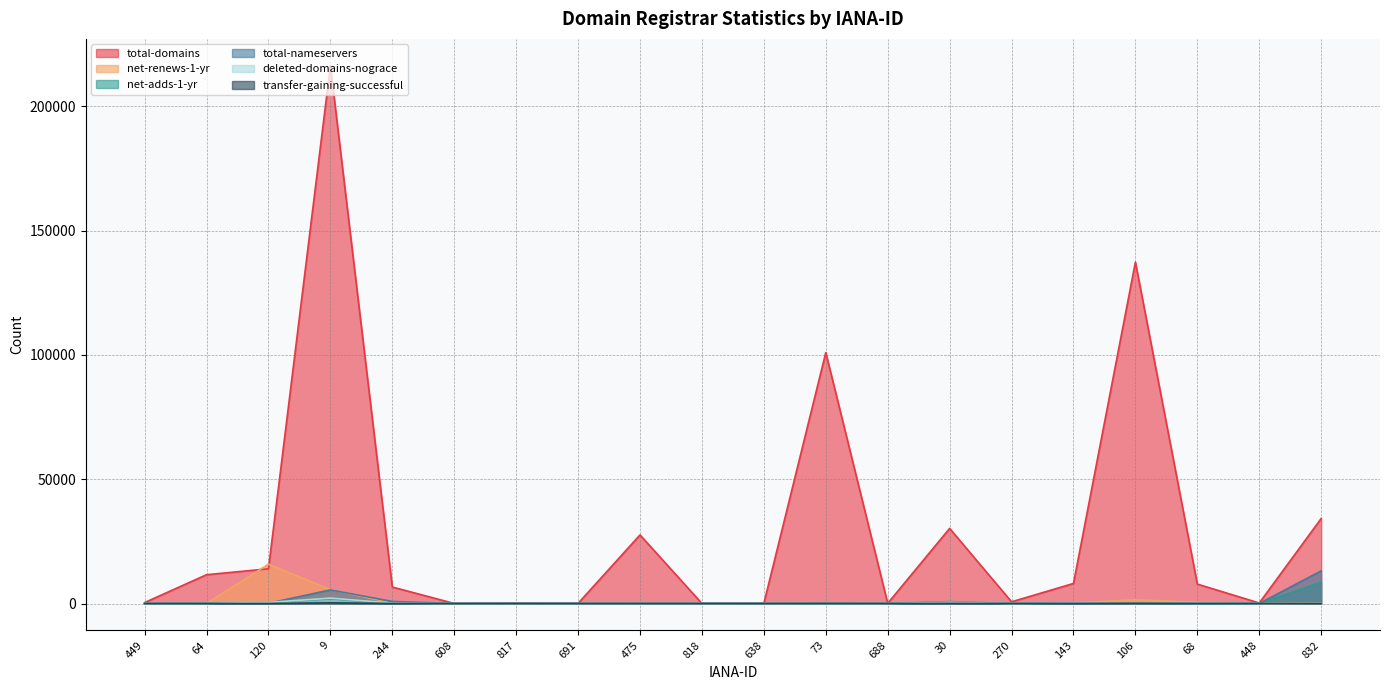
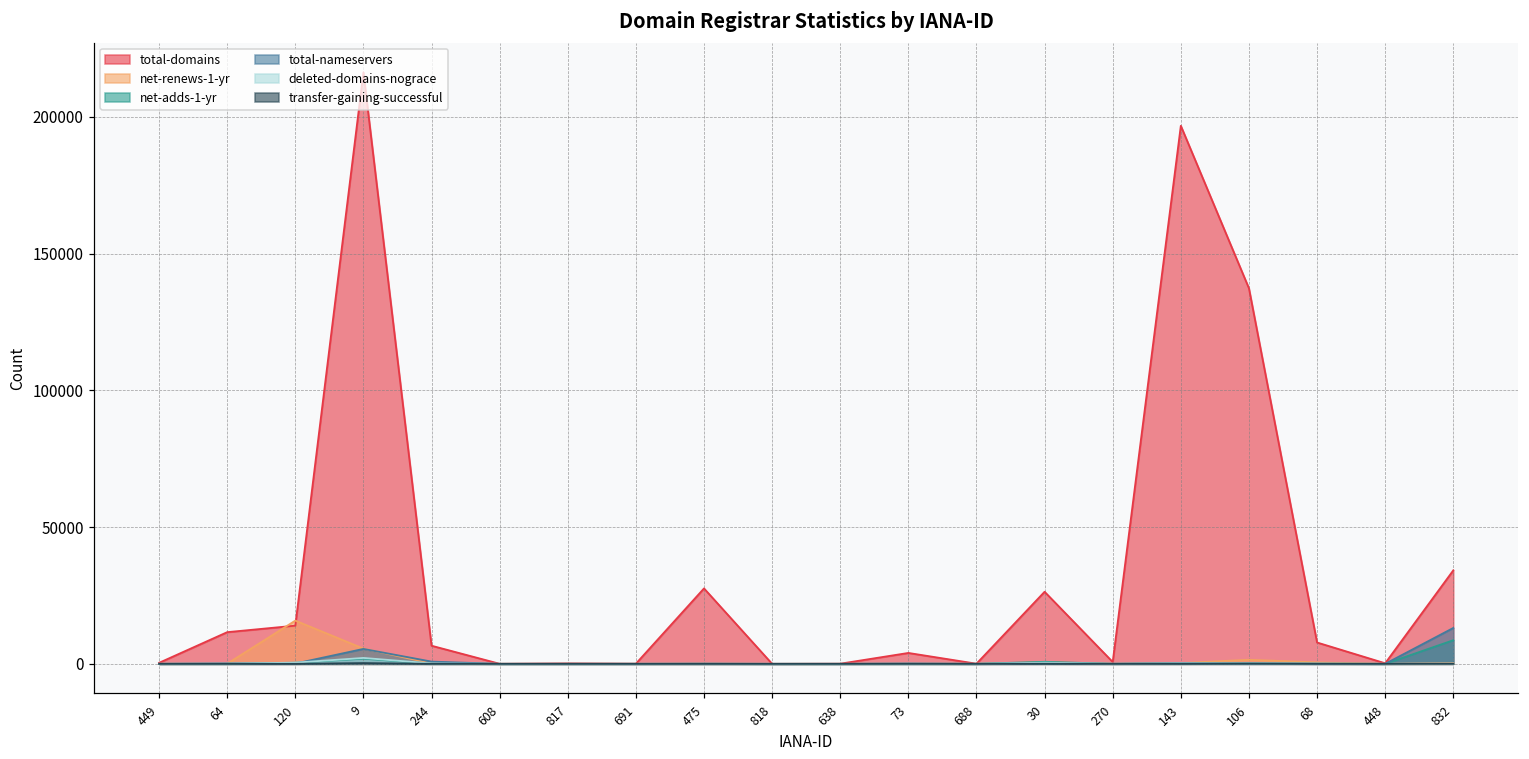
total-domains, 73: 101000 -> 4000
total-domains, 30: 30000 -> 26000
total-domains, 143: 8000 -> 197000
